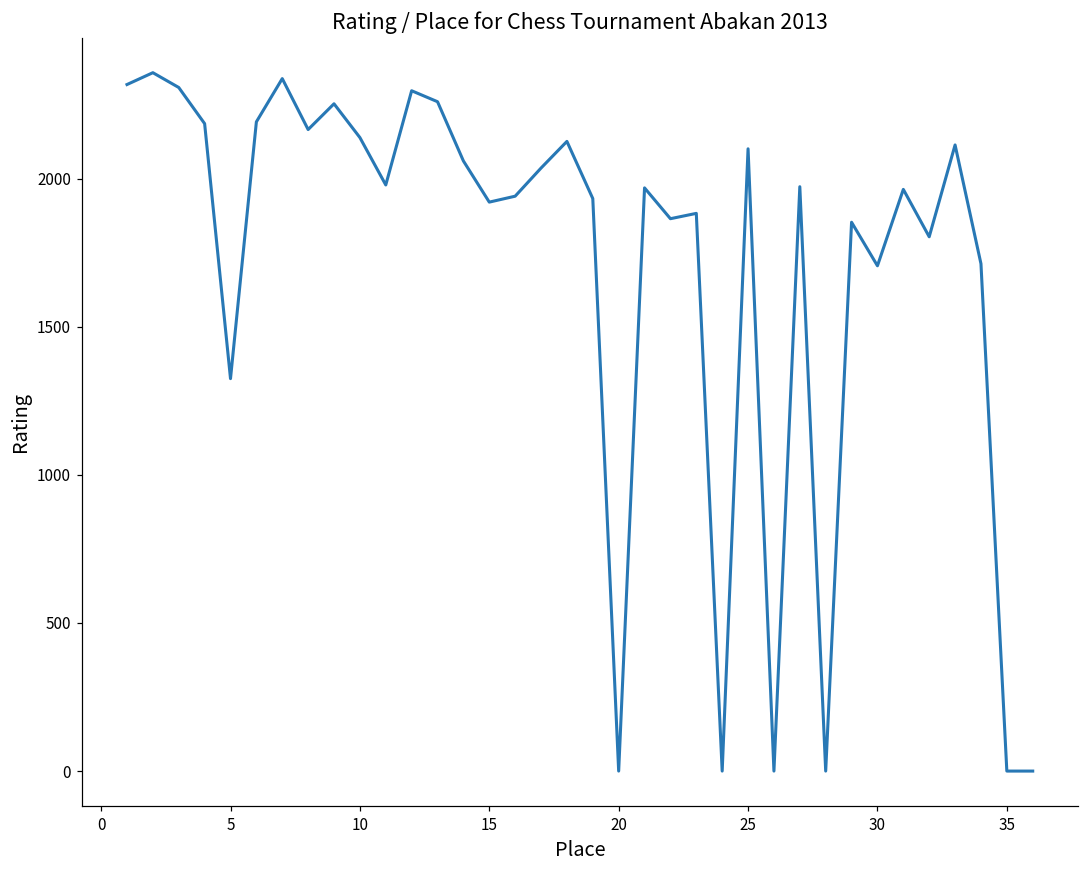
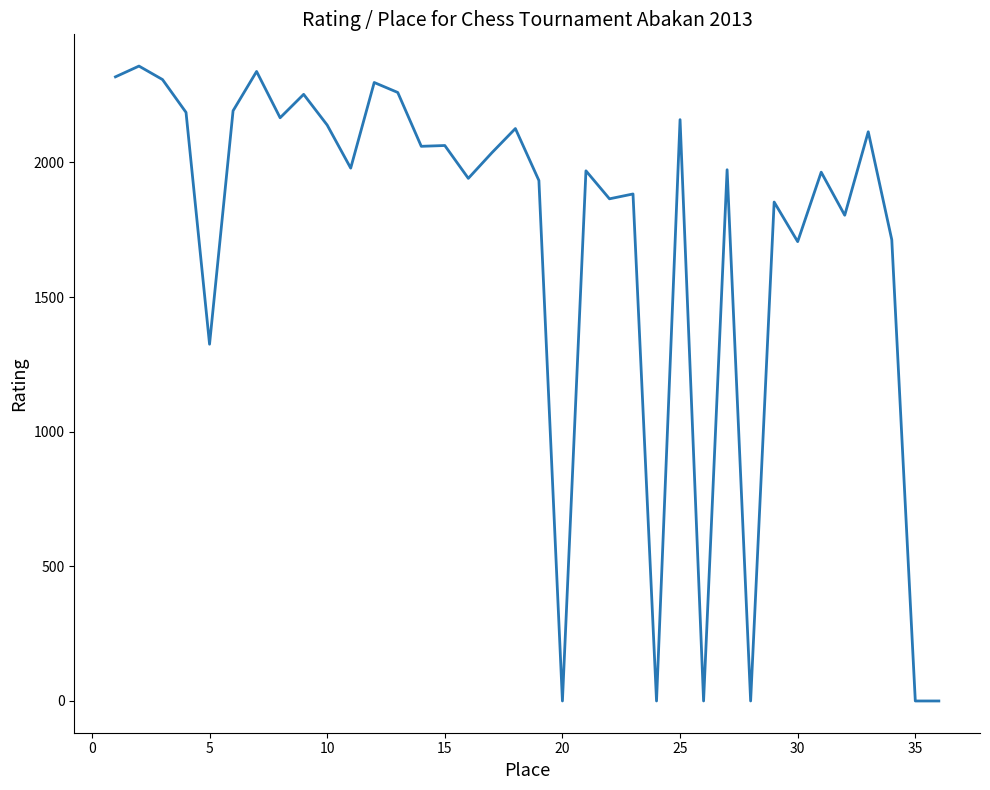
15: 1920 -> 2060
25: 2100 -> 2160
